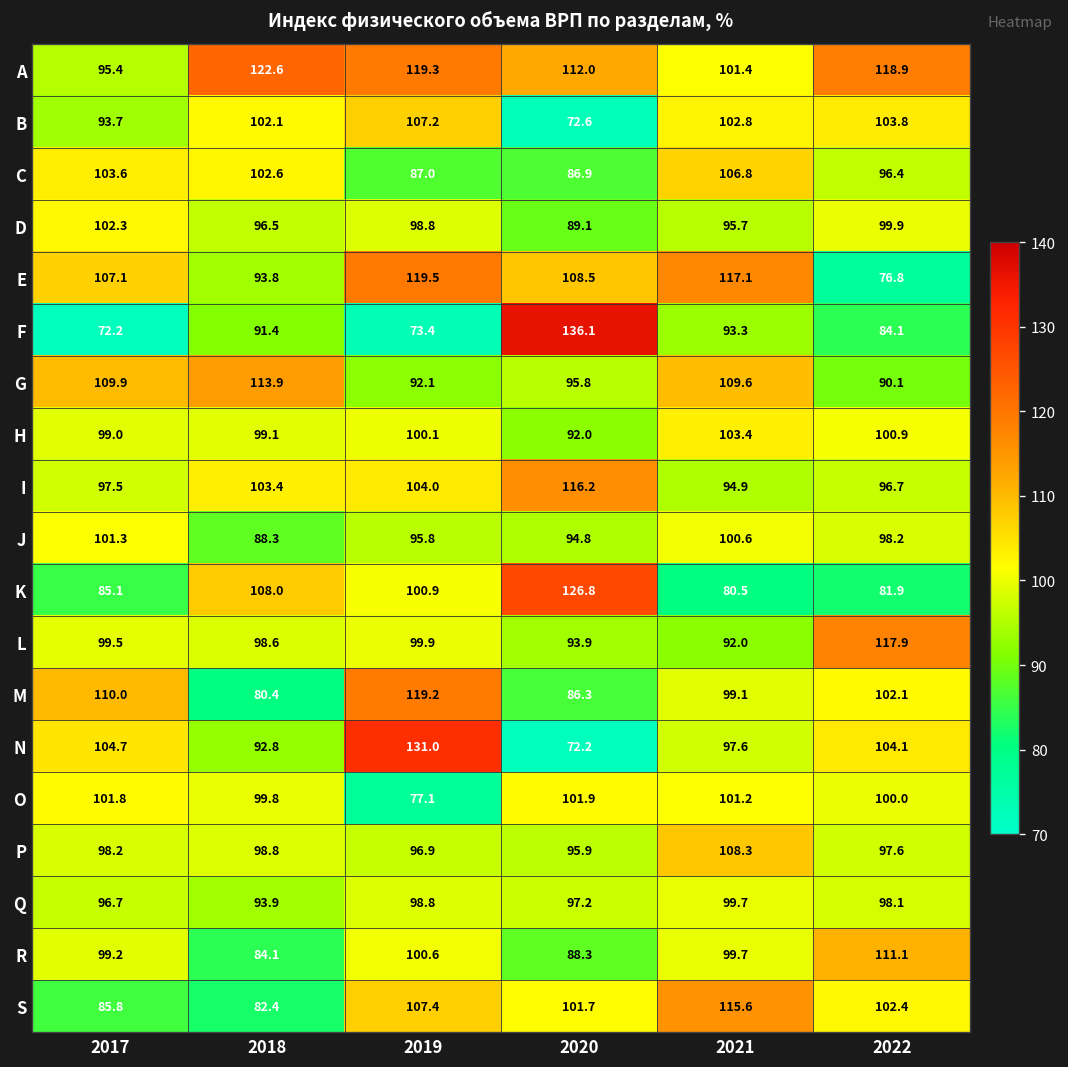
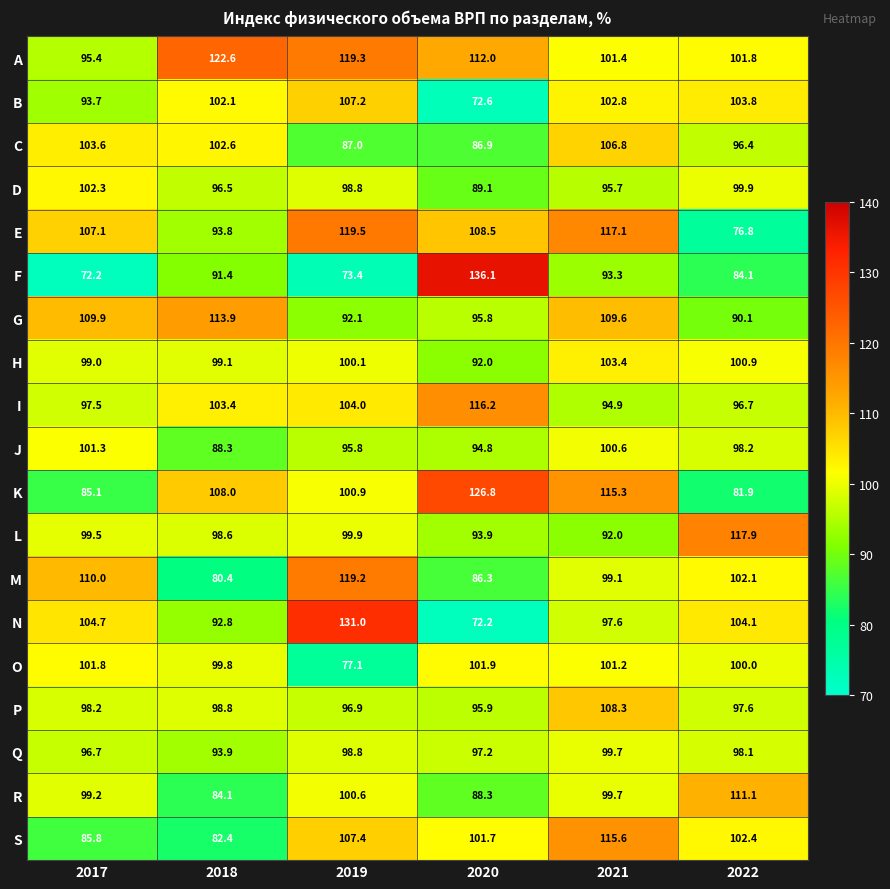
A, 2022: 118.9 -> 101.8
K, 2021: 80.5 -> 115.3
